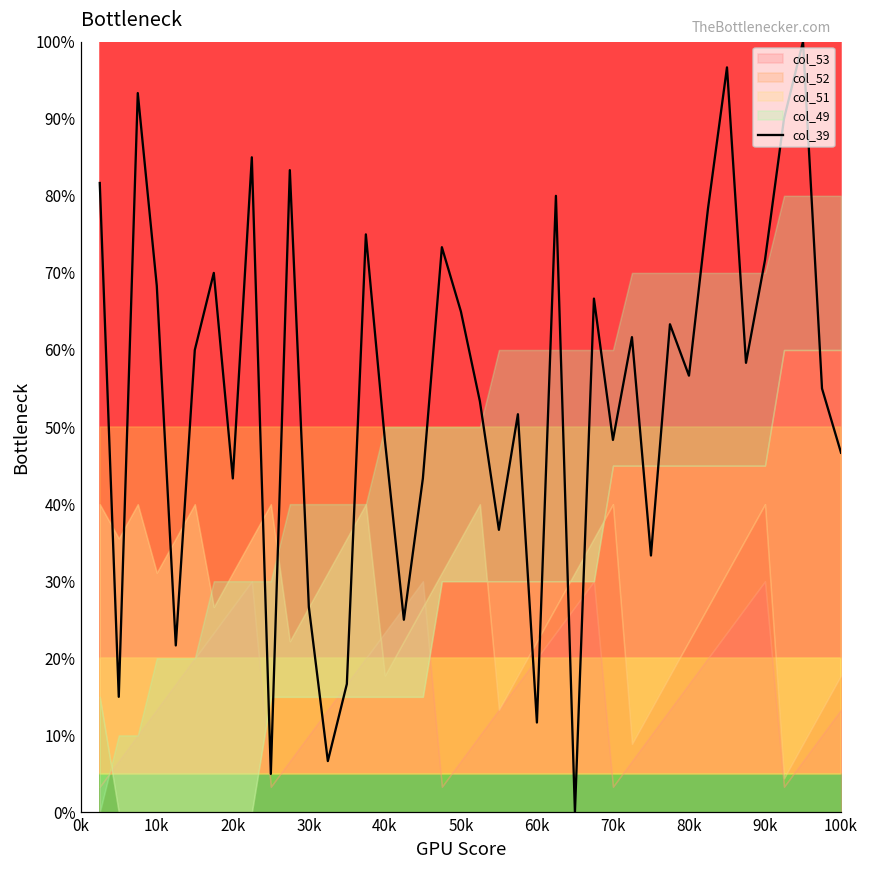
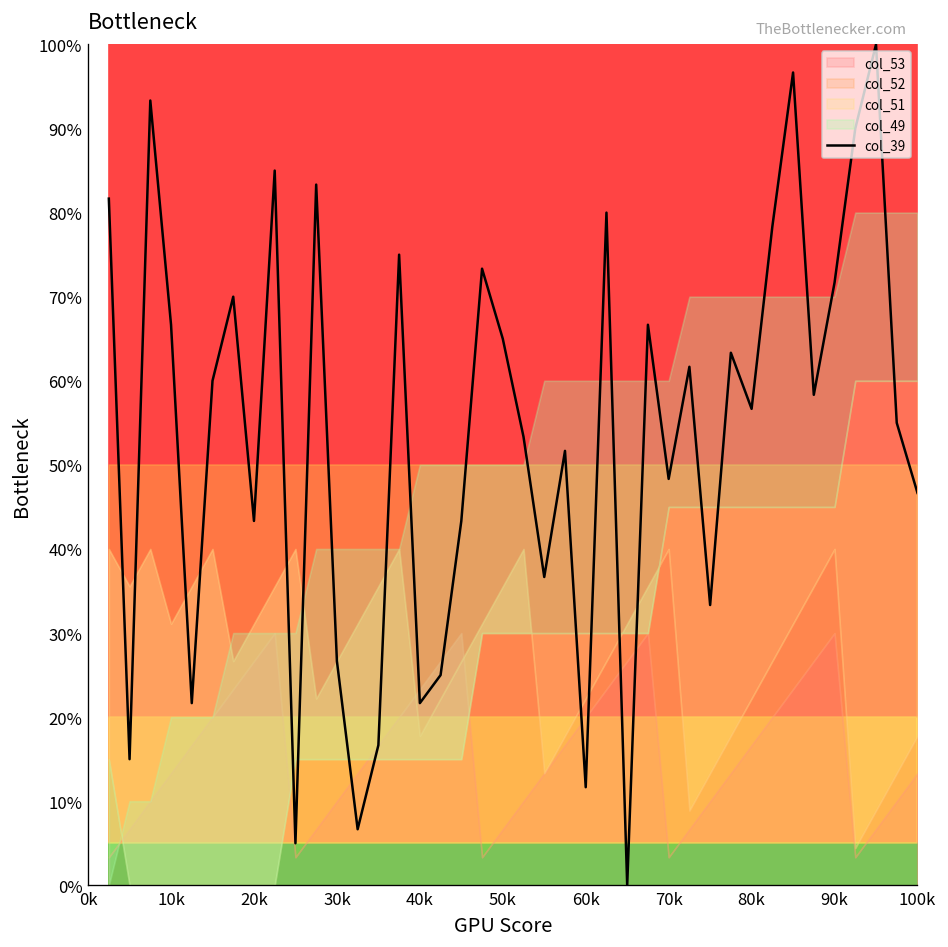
col_39, 10k: 68% -> 67%
col_39, 40k: 48% -> 22%
